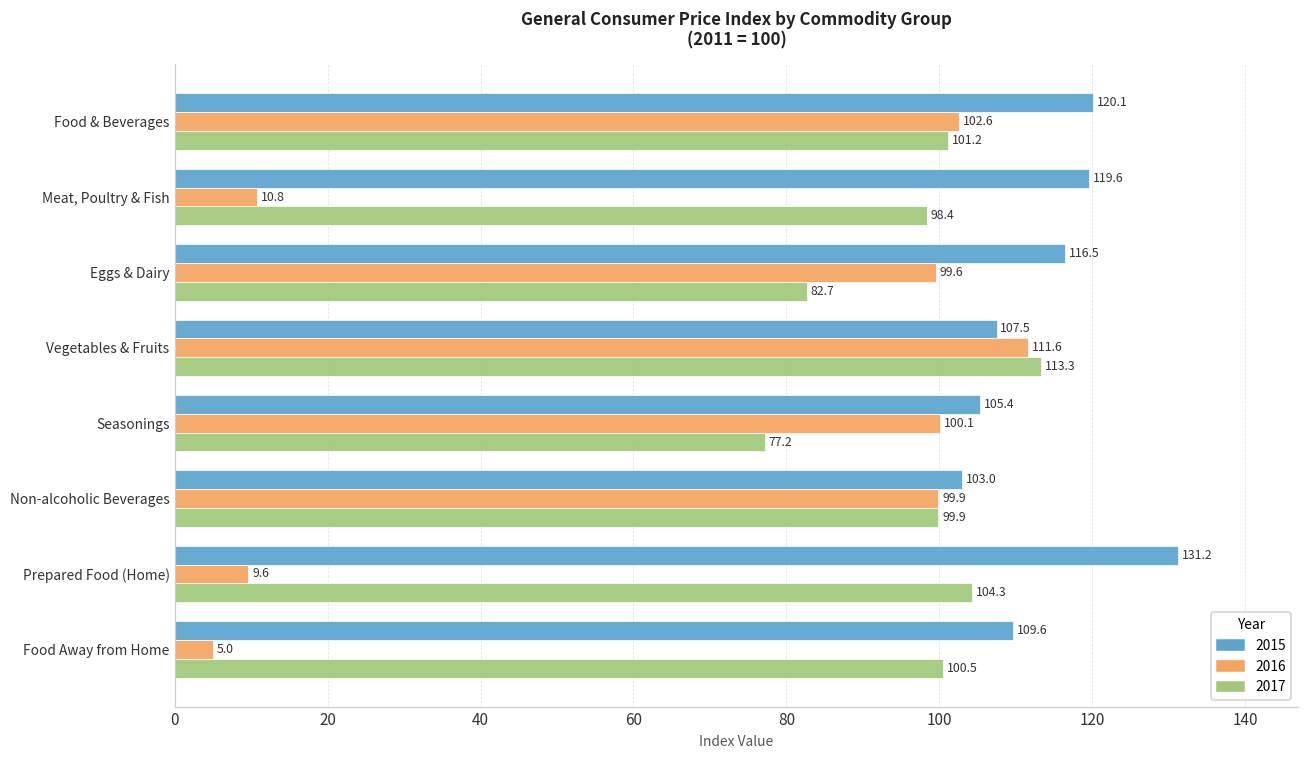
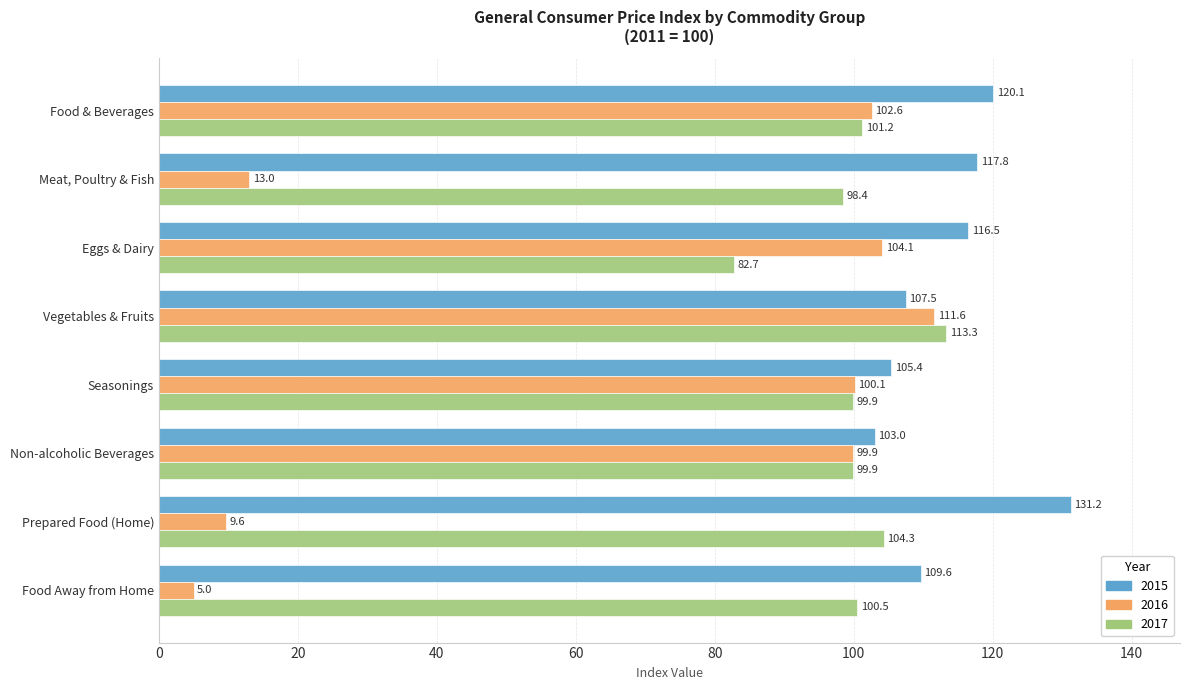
2015, Meat, Poultry & Fish: 119.6 -> 117.8
2016, Meat, Poultry & Fish: 10.8 -> 13.0
2016, Eggs & Dairy: 99.6 -> 104.1
2017, Seasonings: 77.2 -> 99.9
